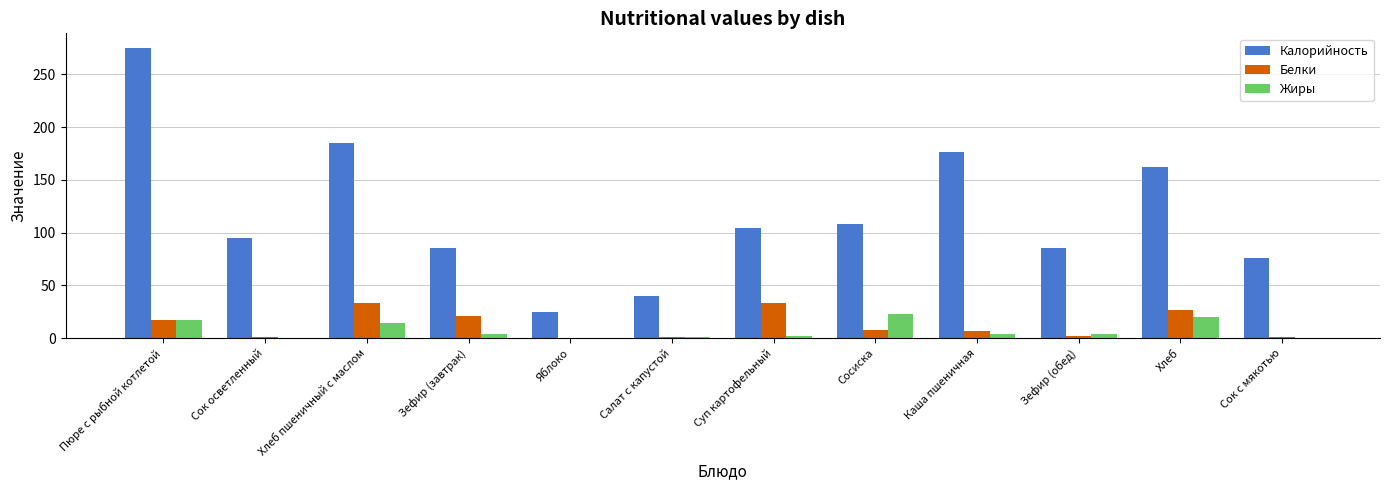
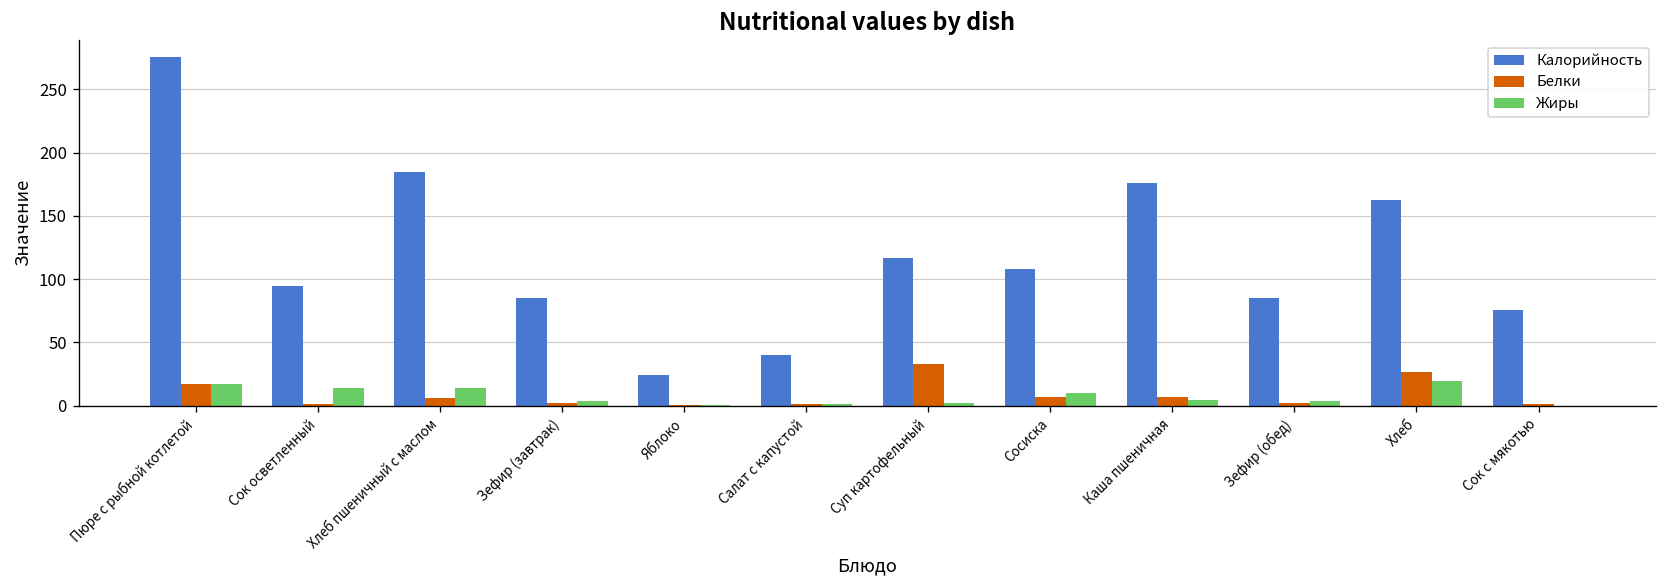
Жиры, Сок осветленный: 0 -> 14
Белки, Хлеб пшеничный с маслом: 33 -> 6
Белки, Зефир (завтрак): 21 -> 2
Калорийность, Суп картофельный: 105 -> 116
Жиры, Сосиска: 22 -> 10
